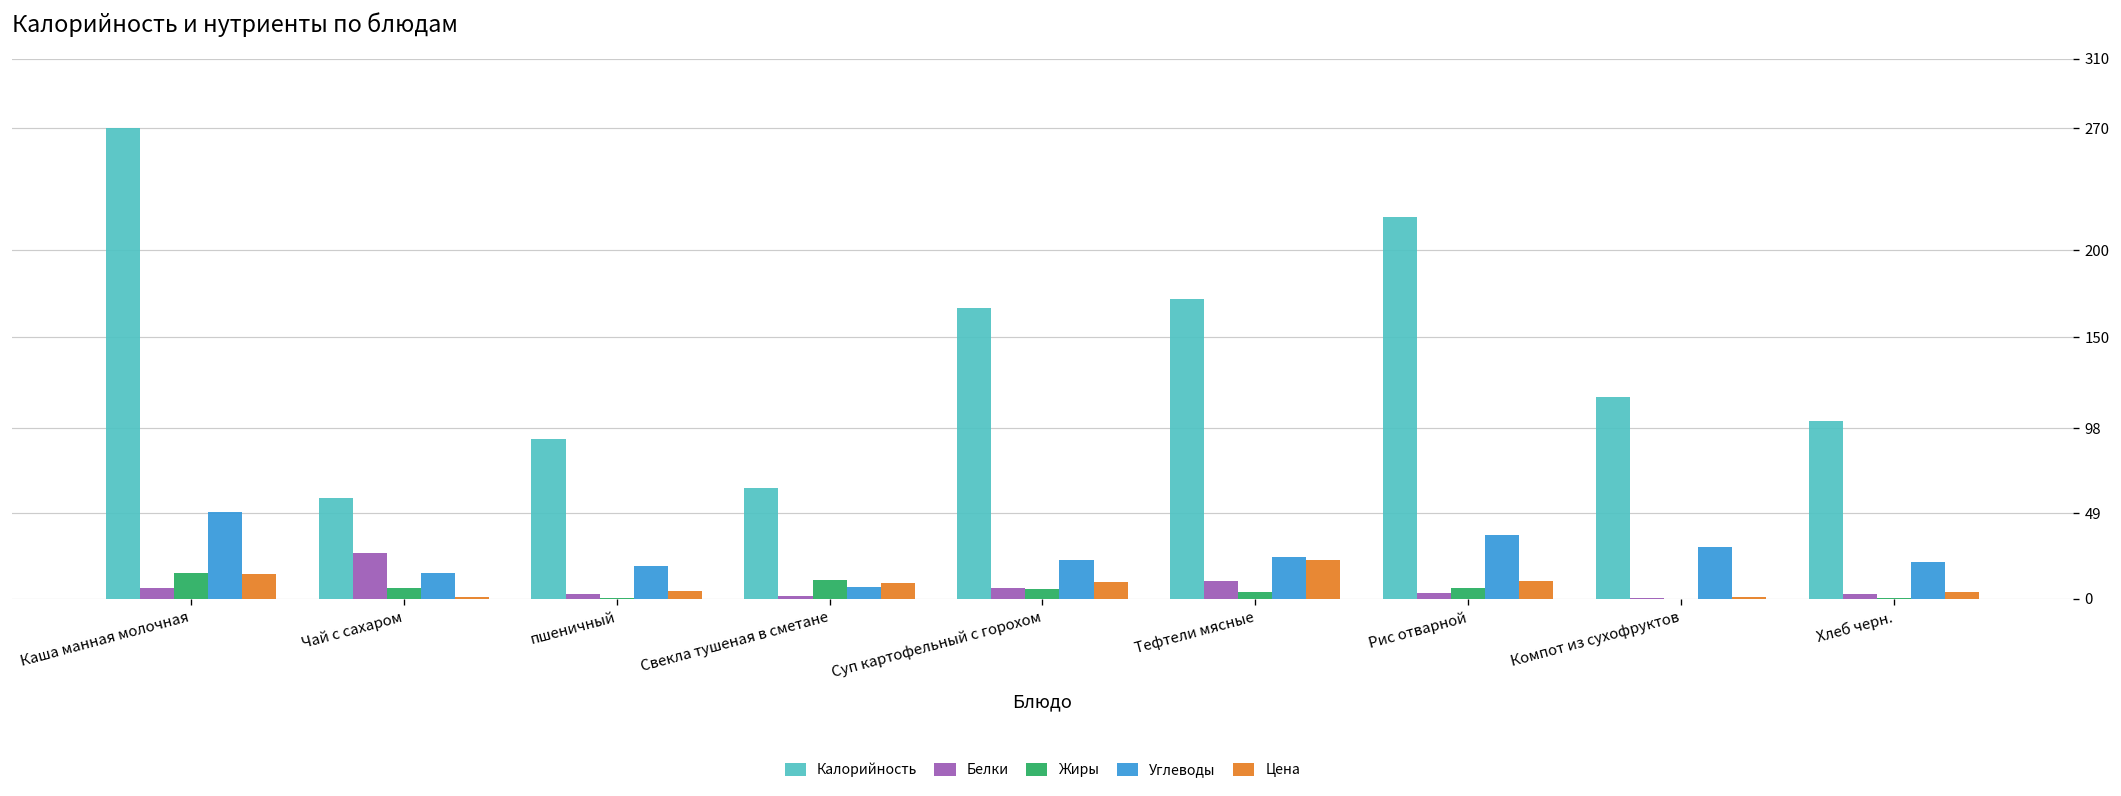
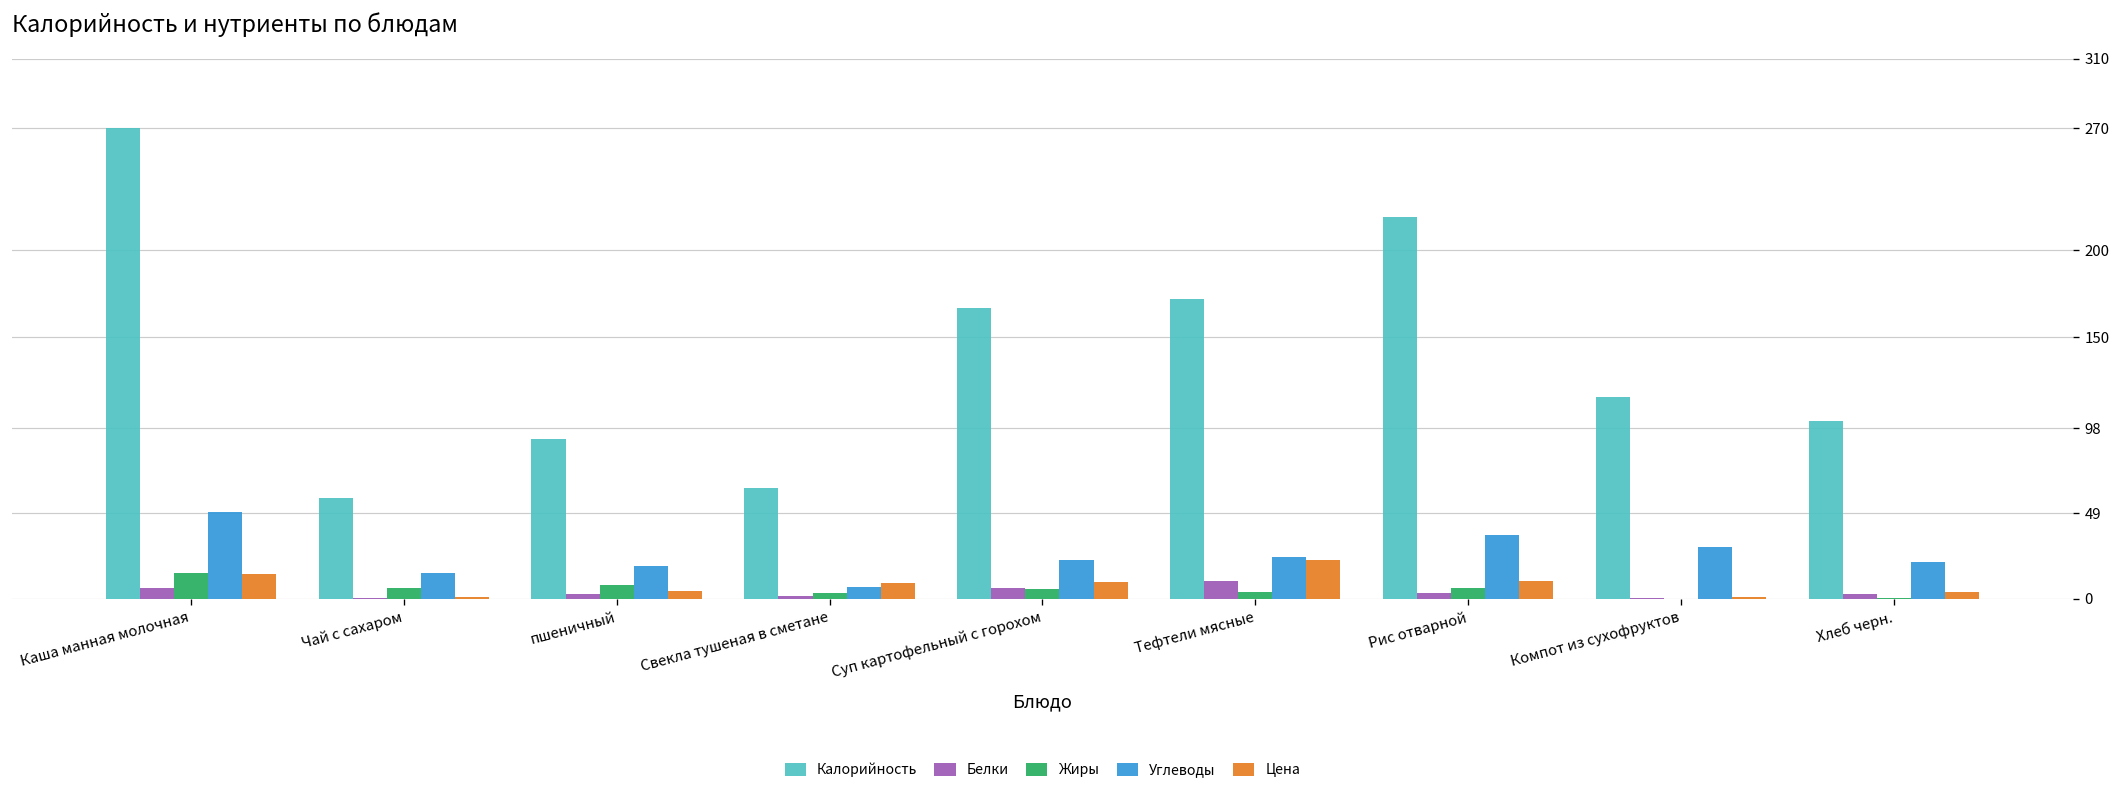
Белки, Чай с сахаром: 26 -> 0
Жиры, пшеничный: 0 -> 8
Жиры, Свекла тушеная в сметане: 11 -> 3
